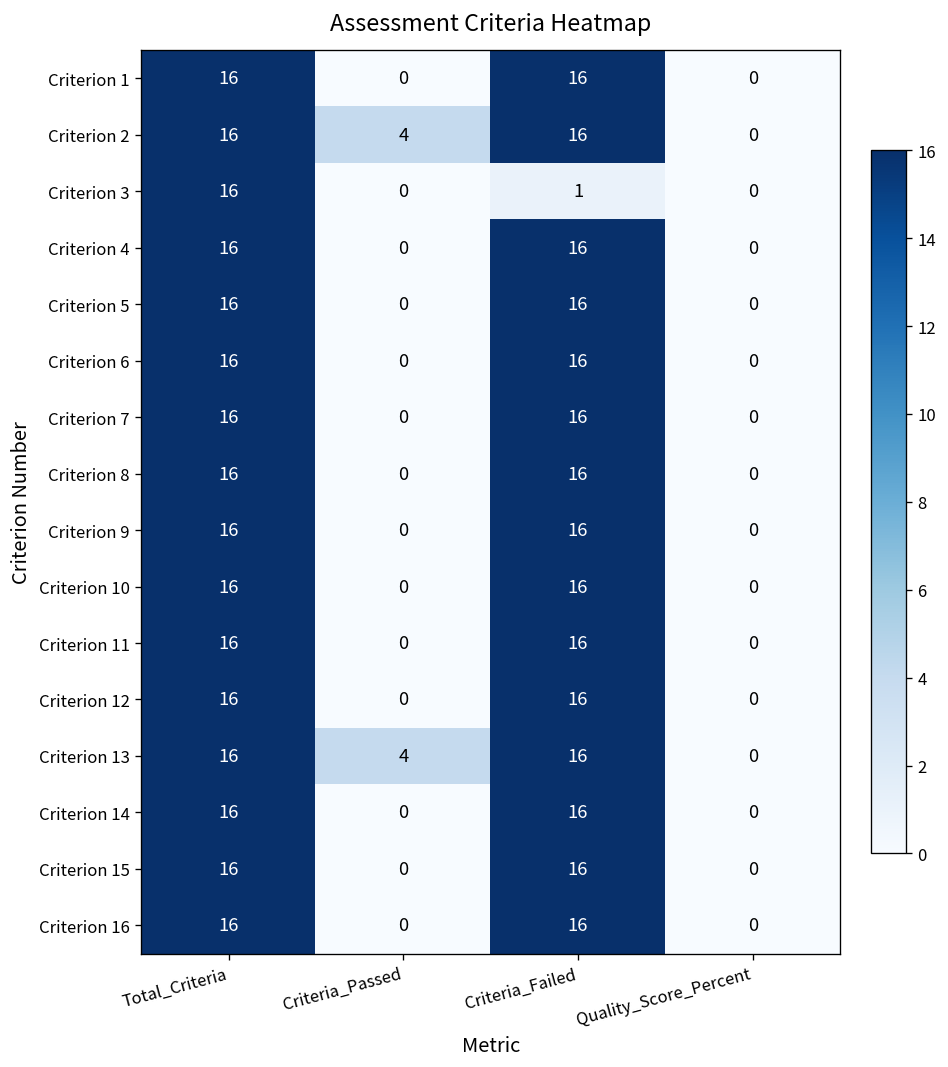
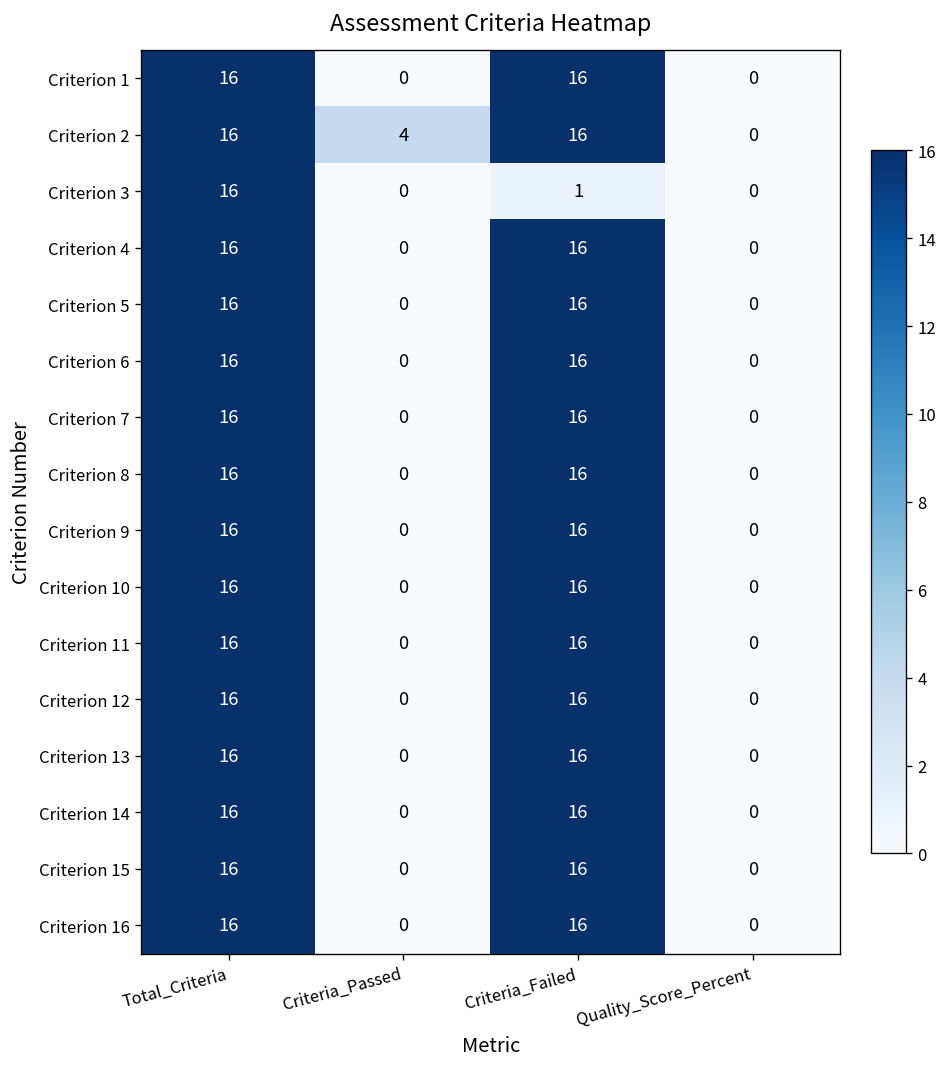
Criterion 13, Criteria_Passed: 4 -> 0
